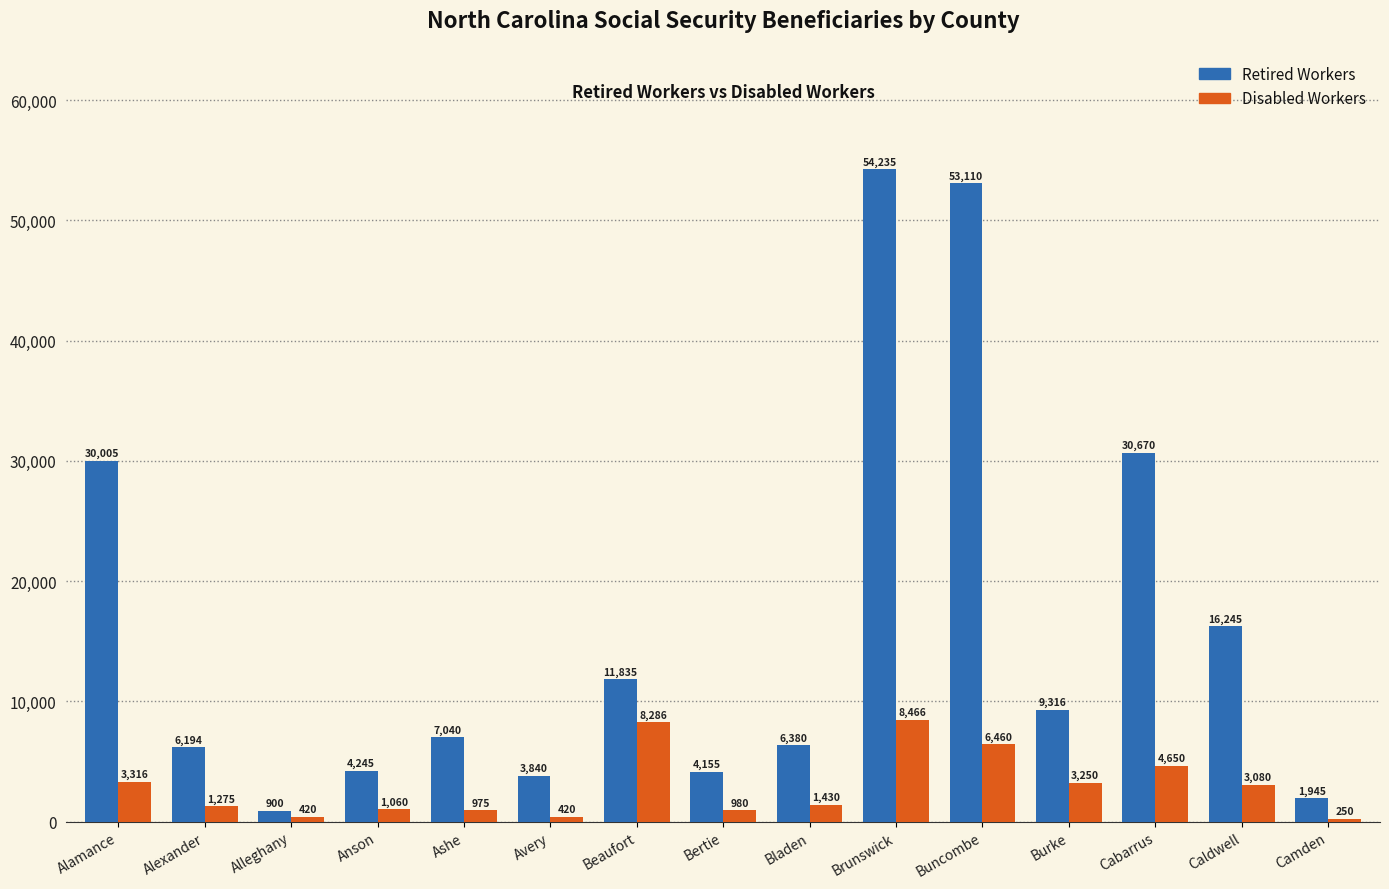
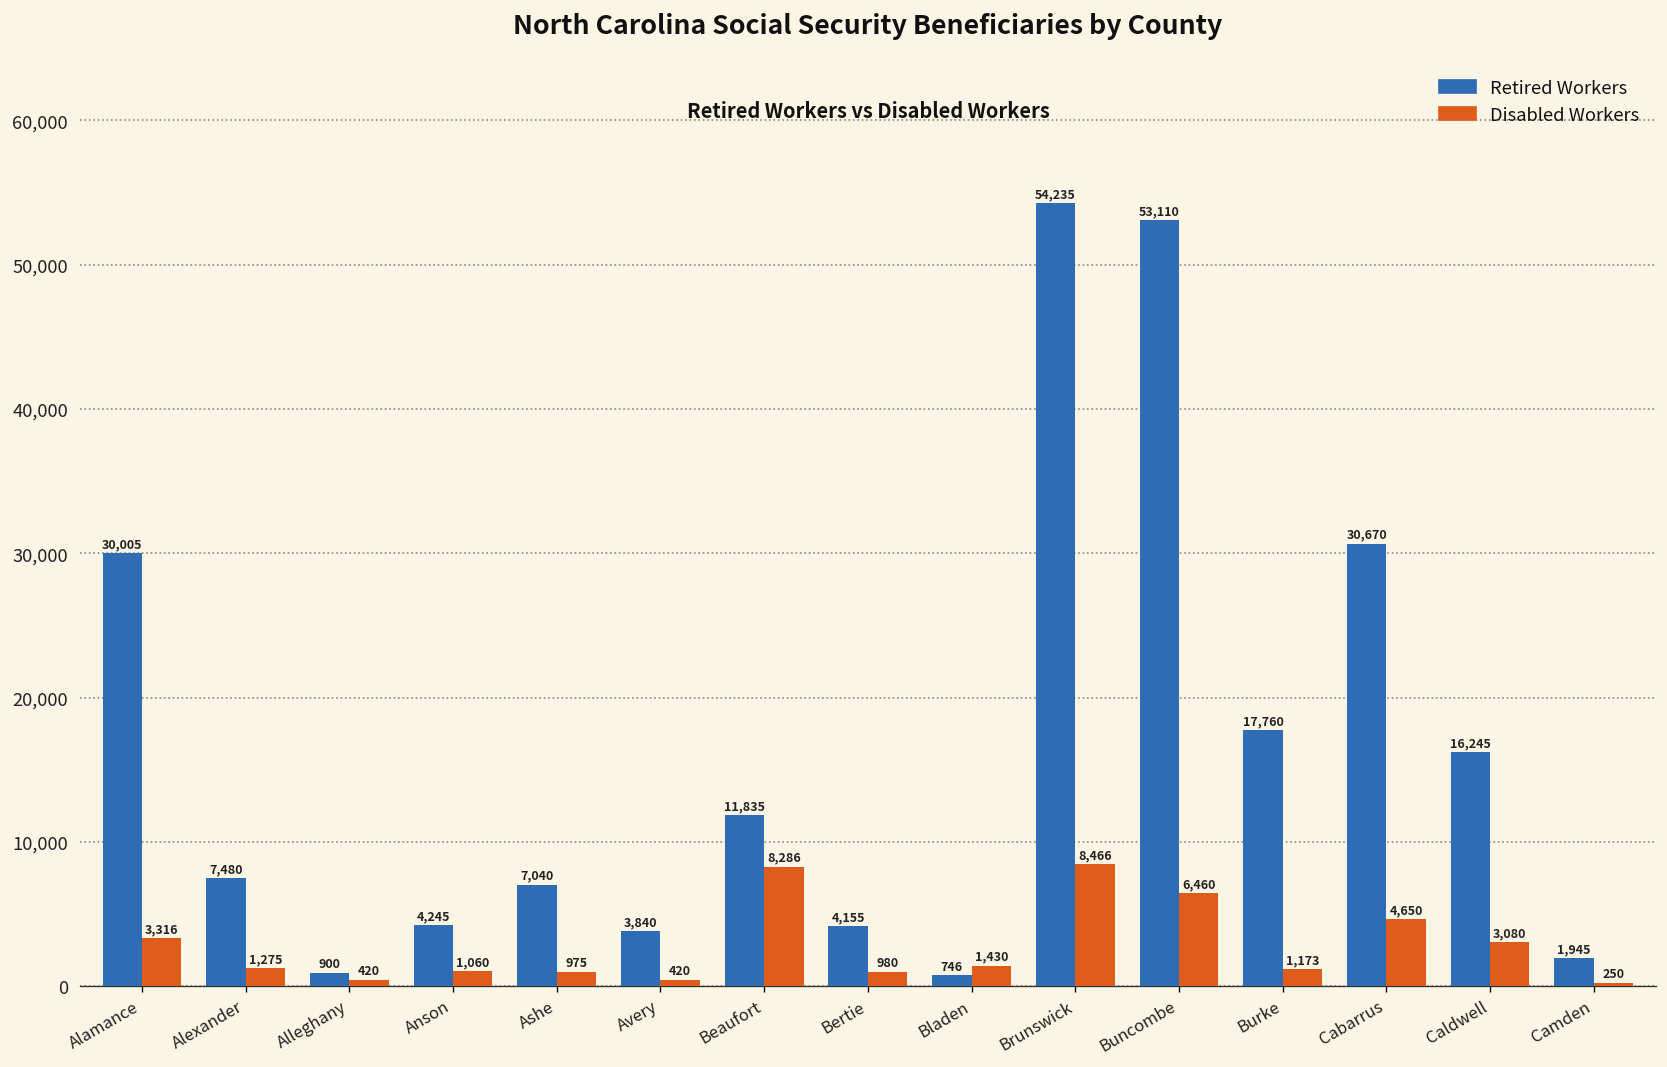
Retired Workers, Alexander: 6,194 -> 7,480
Retired Workers, Bladen: 6,380 -> 746
Retired Workers, Burke: 9,316 -> 17,760
Disabled Workers, Burke: 3,250 -> 1,173
